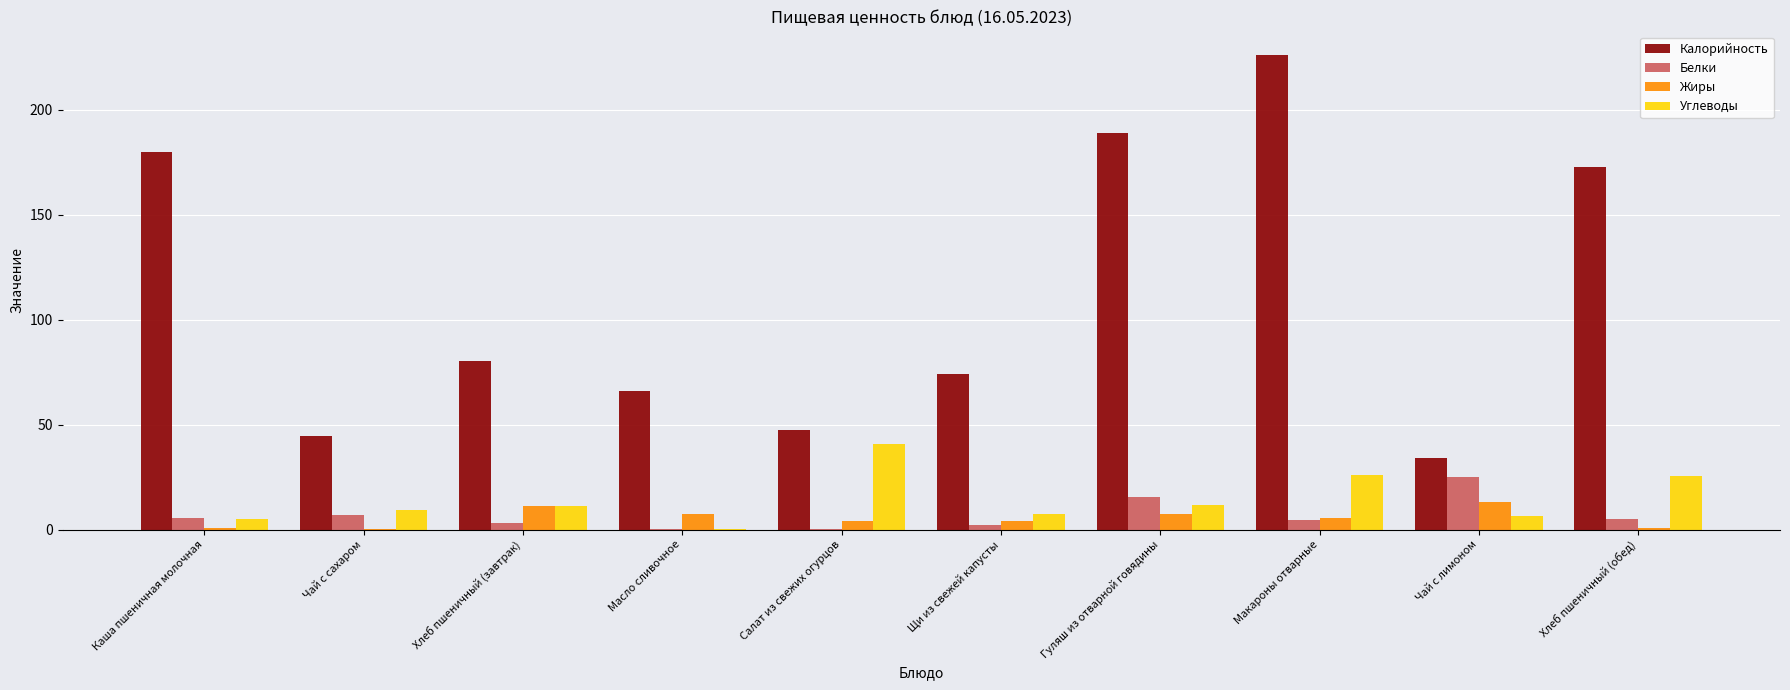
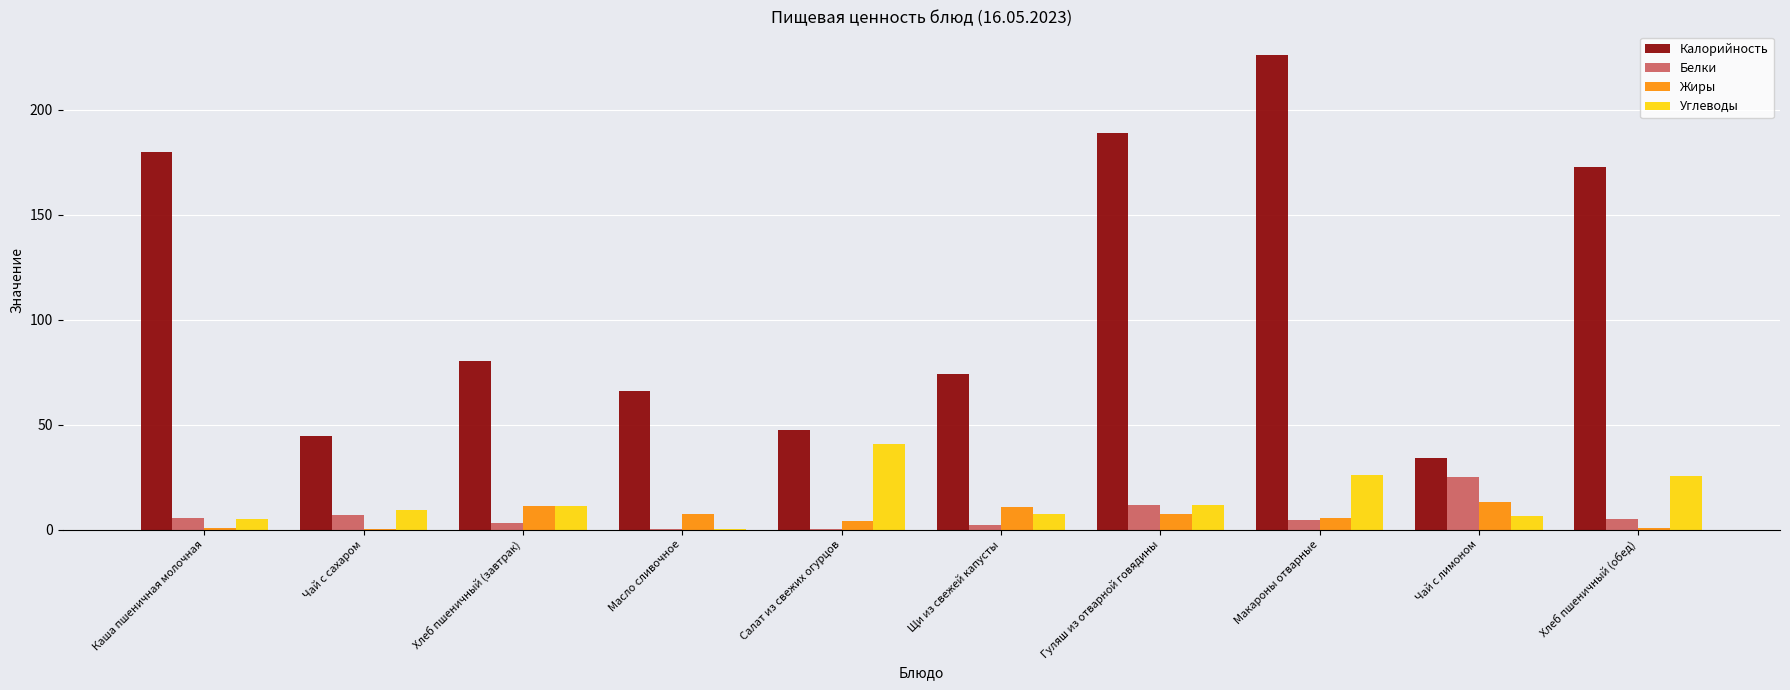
Жиры, Щи из свежей капусты: 4 -> 11
Белки, Гуляш из отварной говядины: 15 -> 12
